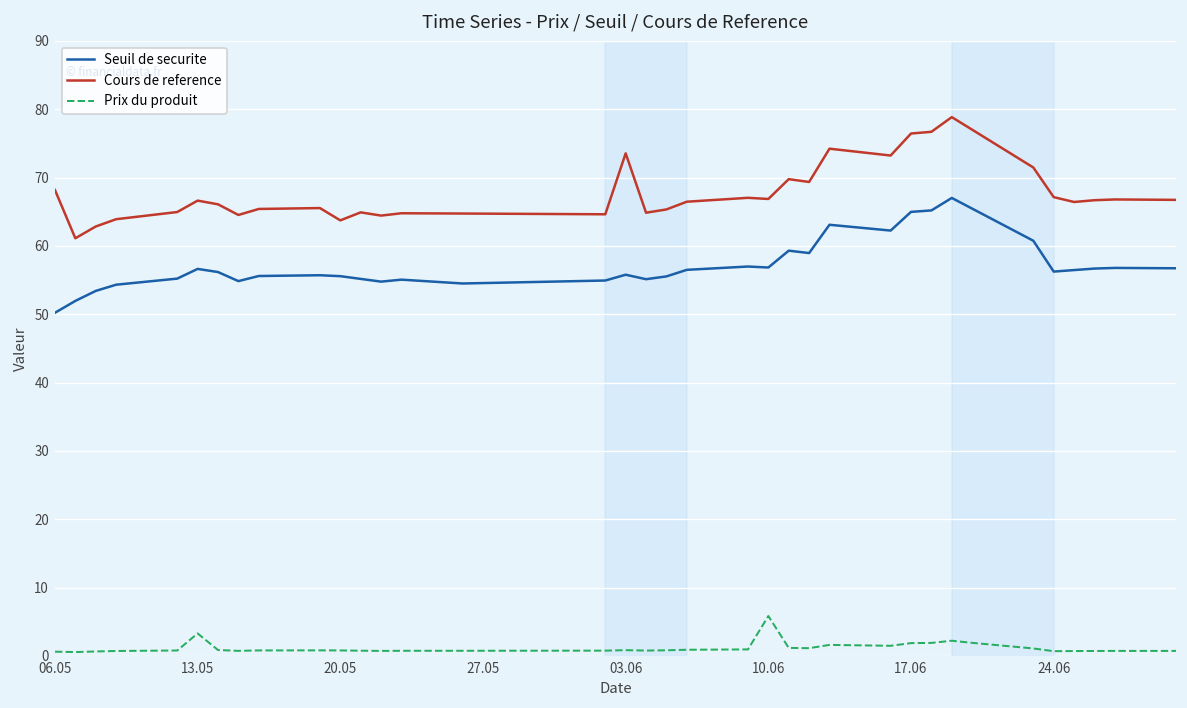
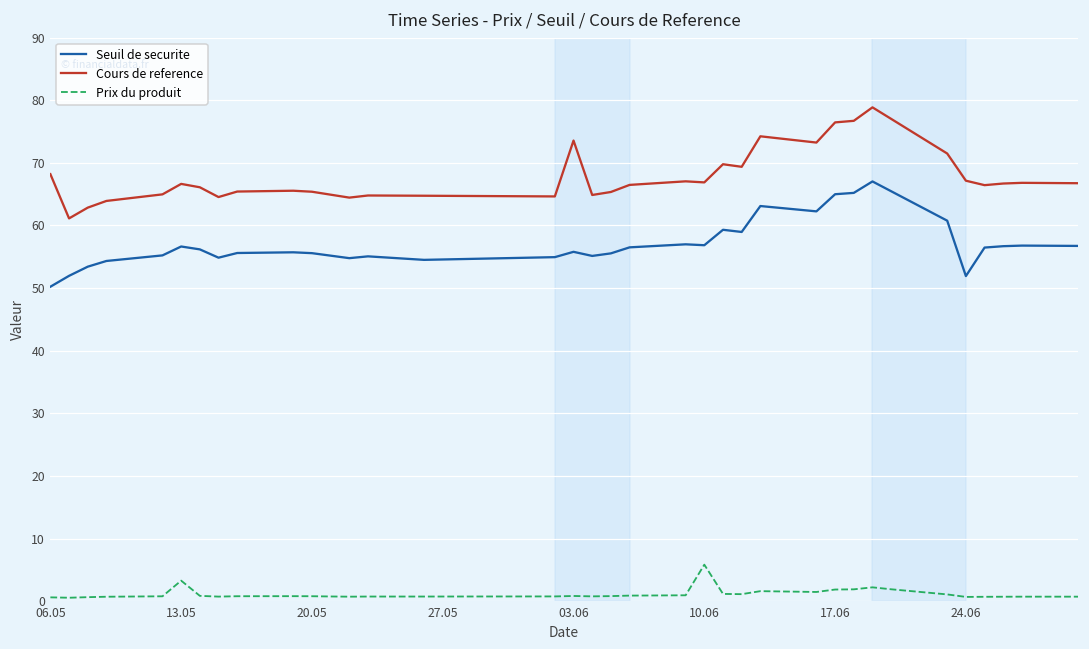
Cours de reference, 20.05: 64 -> 65
Seuil de securite, 24.06: 56 -> 52
